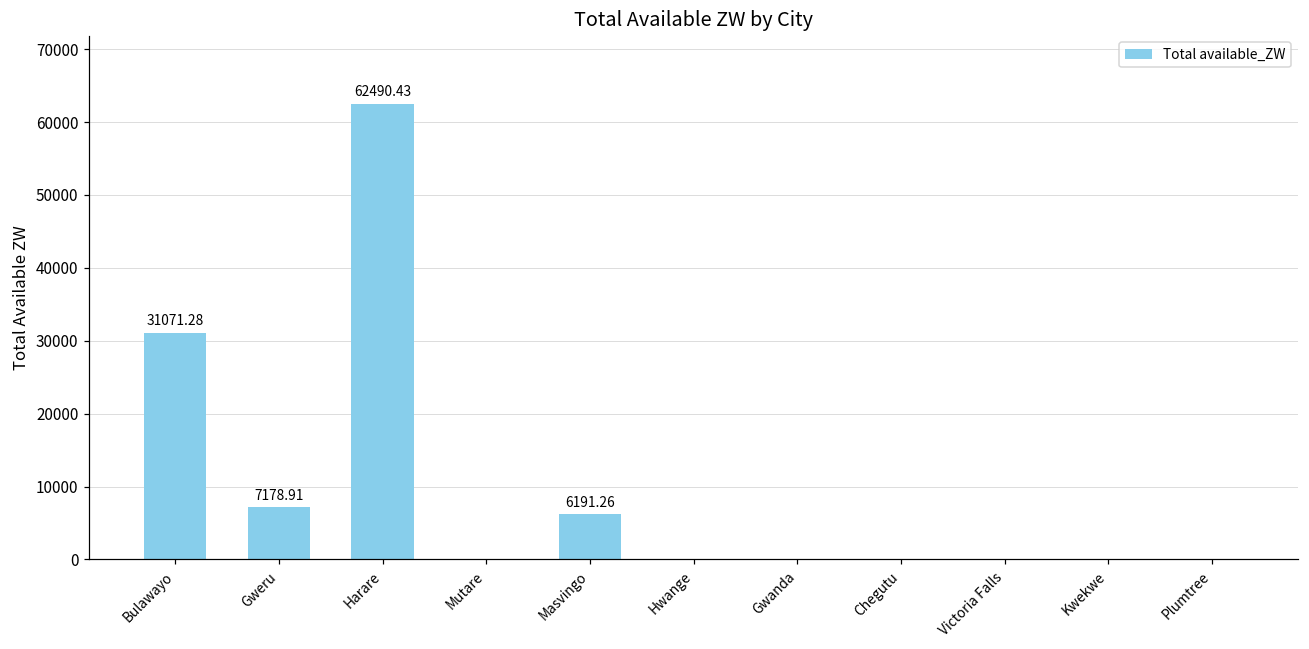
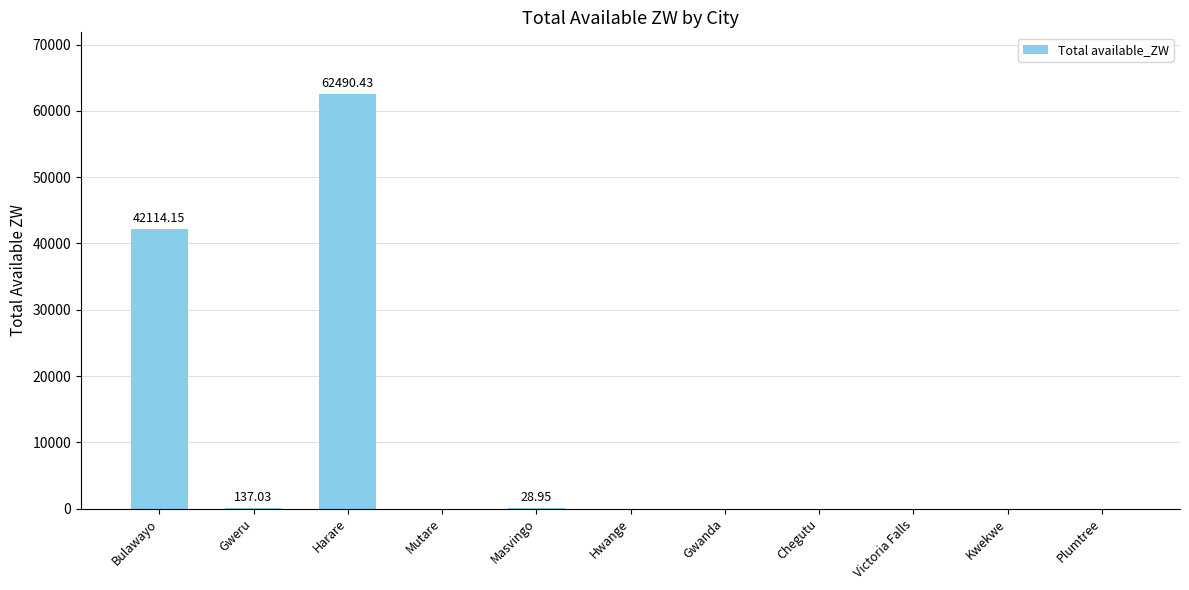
Bulawayo: 31071.28 -> 42114.15
Gweru: 7178.91 -> 137.03
Masvingo: 6191.26 -> 28.95
